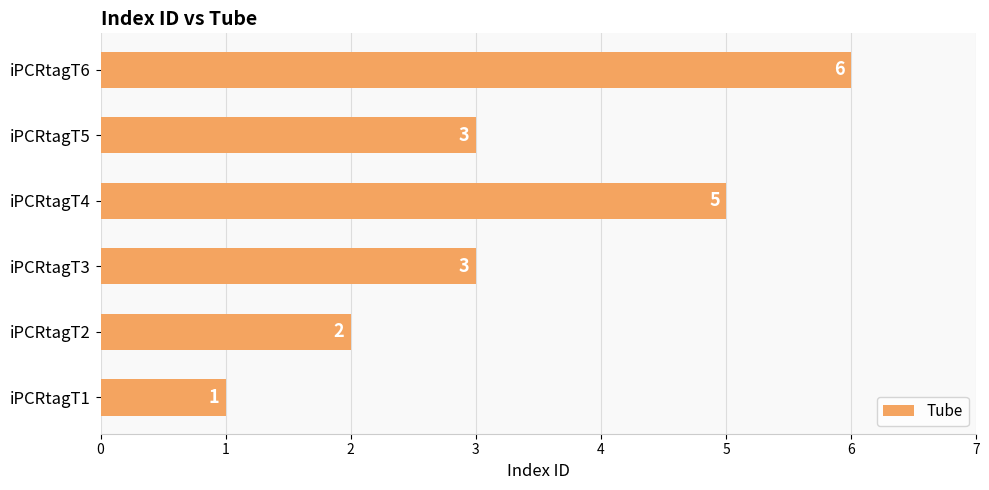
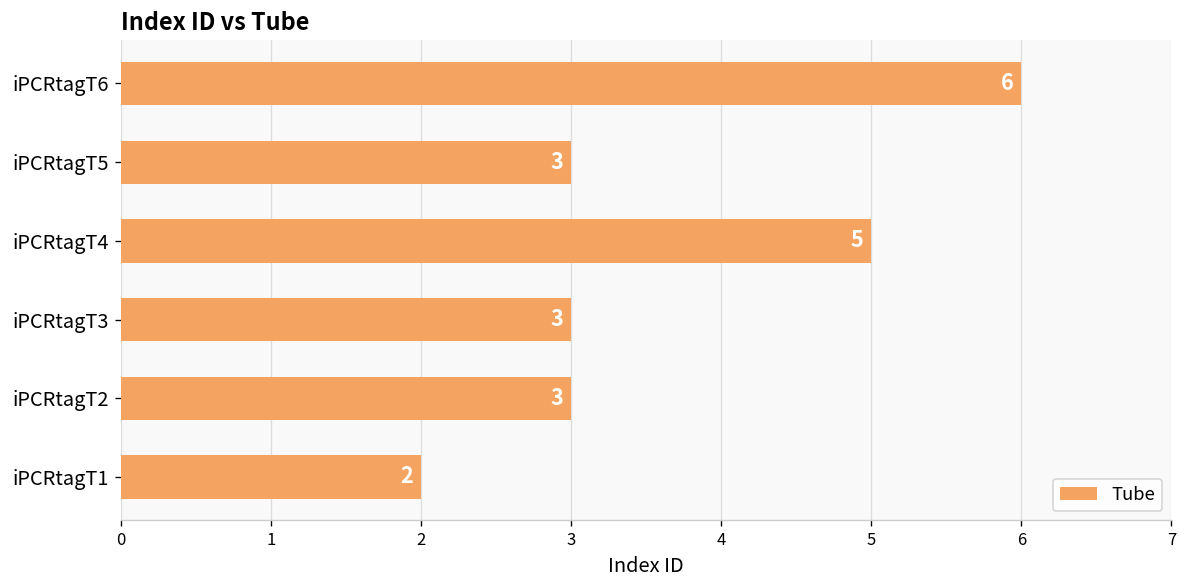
iPCRtagT2: 2 -> 3
iPCRtagT1: 1 -> 2
